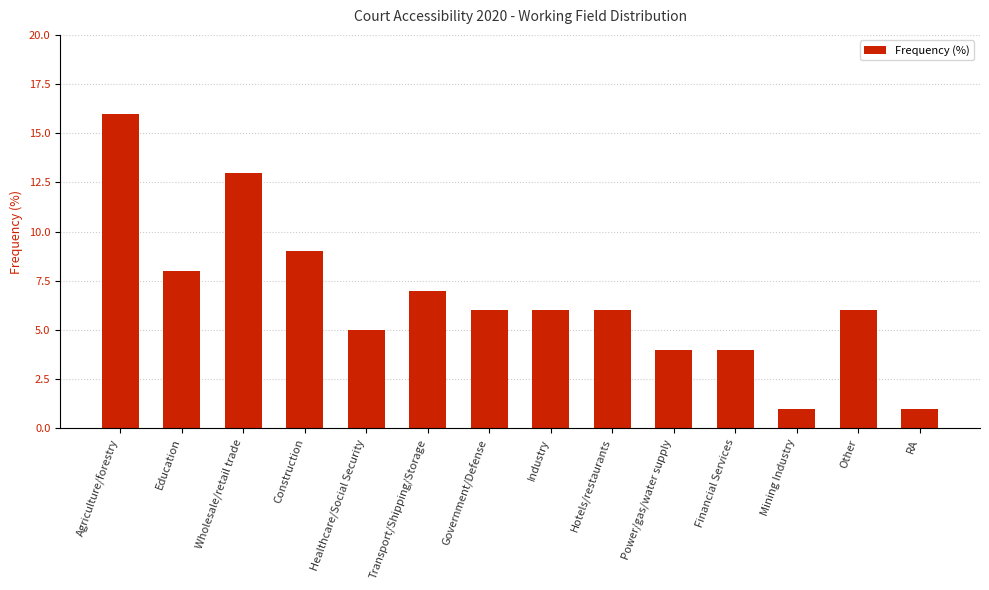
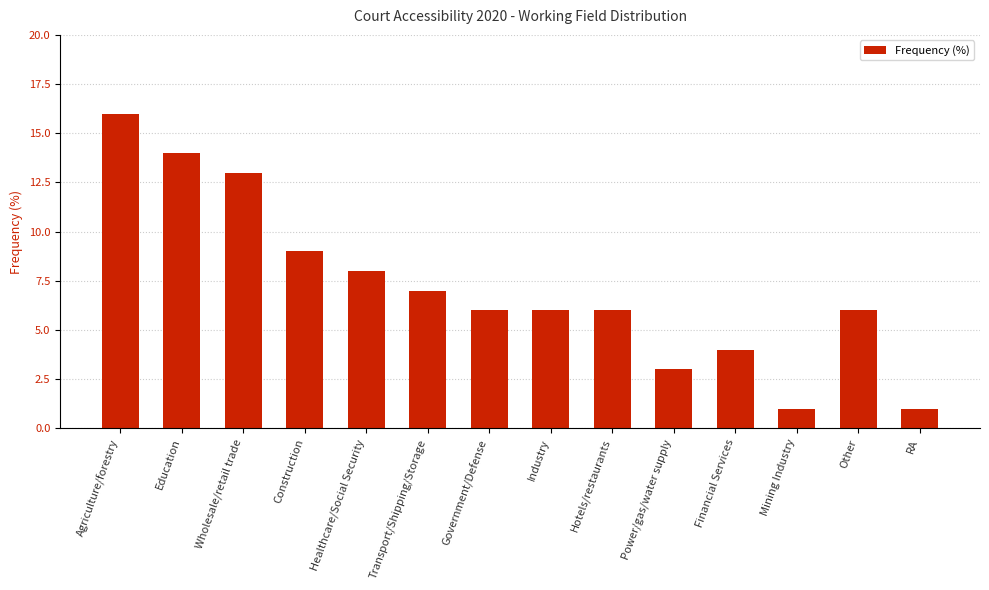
Education: 8 -> 14
Healthcare/Social Security: 5 -> 8
Power/gas/water supply: 4 -> 3
